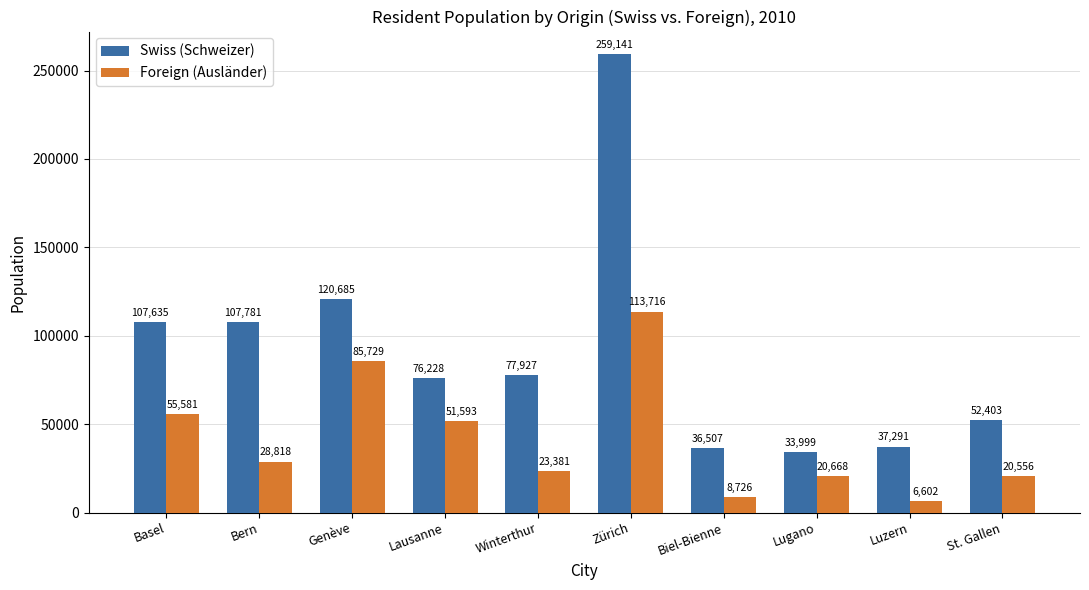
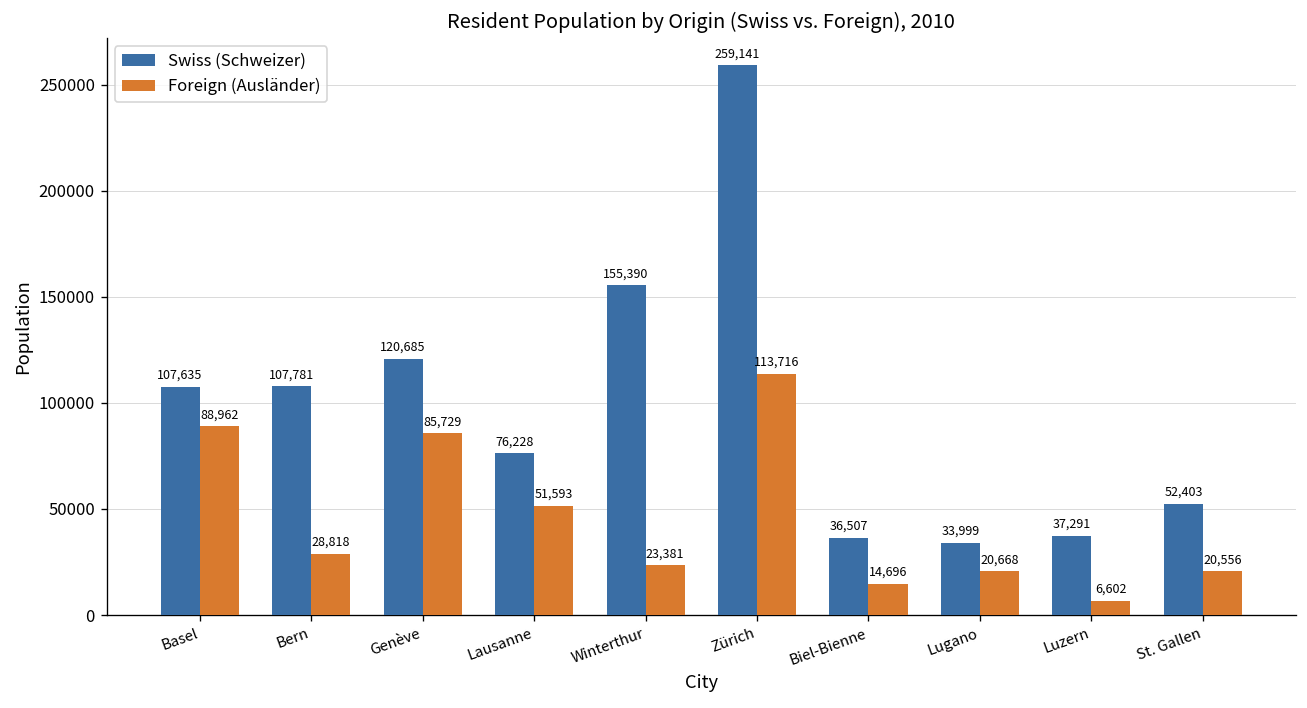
Foreign (Ausländer), Basel: 55,581 -> 88,962
Swiss (Schweizer), Winterthur: 77,927 -> 155,390
Foreign (Ausländer), Biel-Bienne: 8,726 -> 14,696
